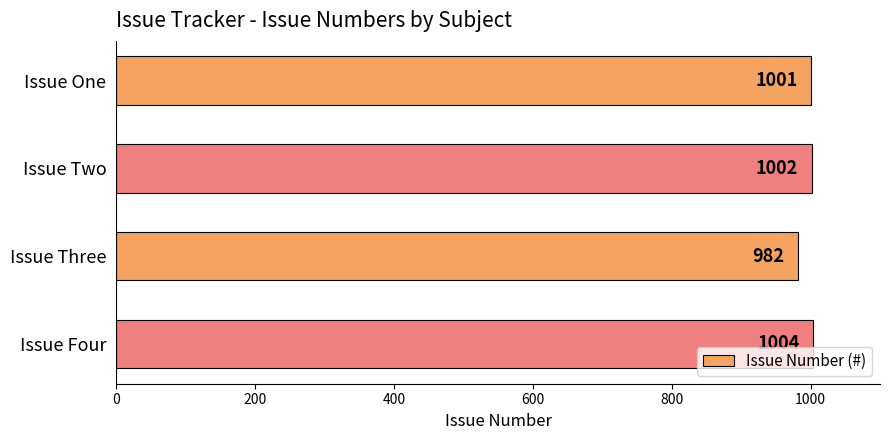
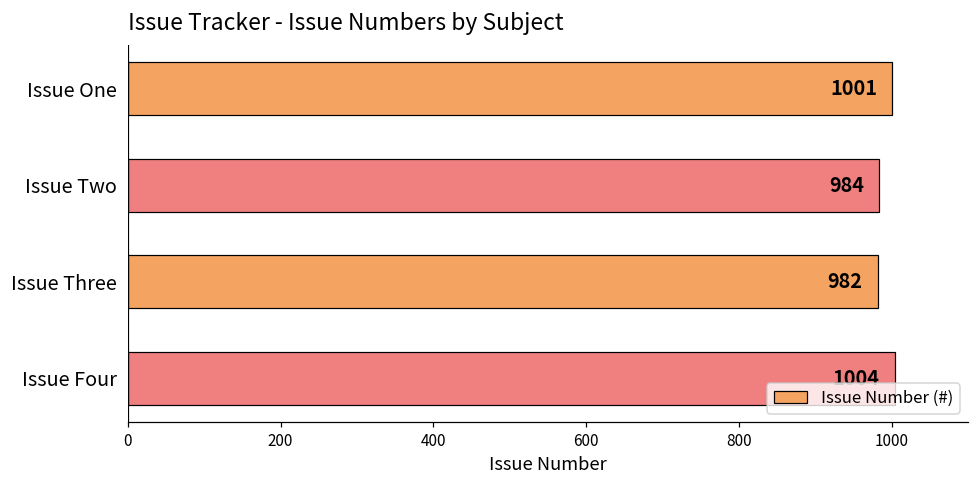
Issue Two: 1002 -> 984
